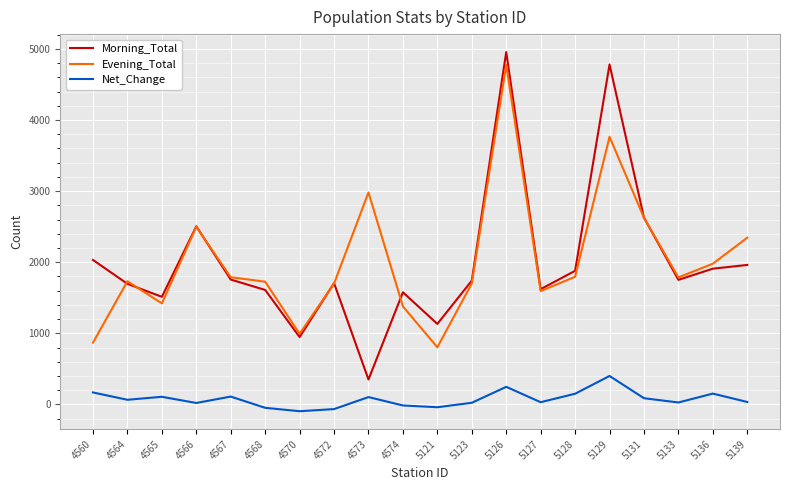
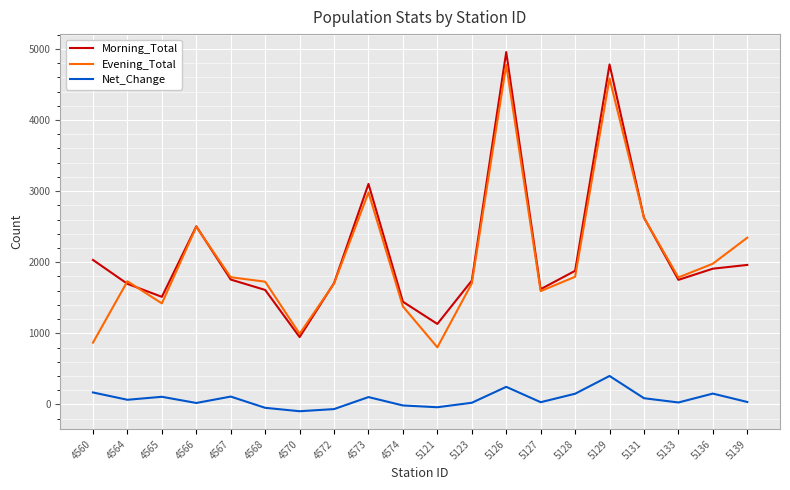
Morning_Total, 4573: 400 -> 3100
Morning_Total, 4574: 1600 -> 1400
Evening_Total, 5129: 3800 -> 4600
